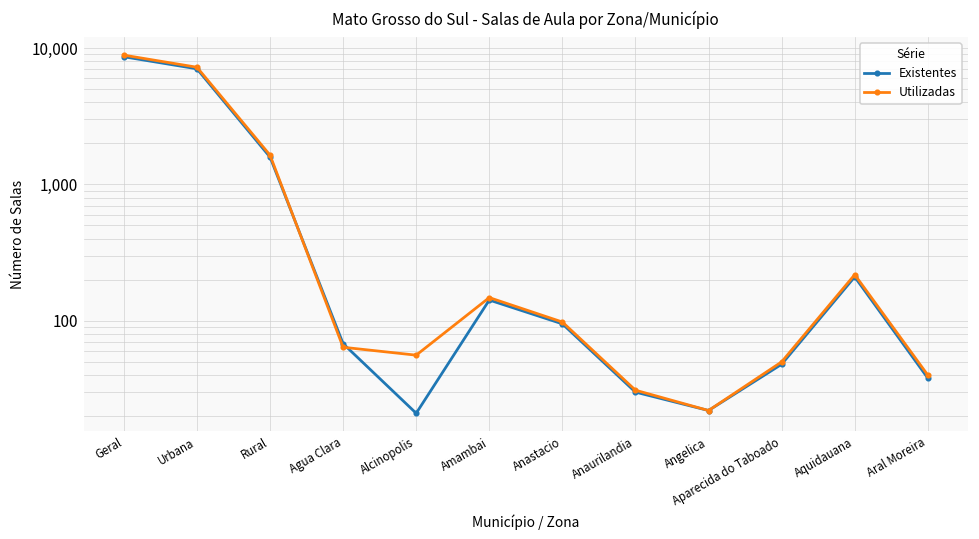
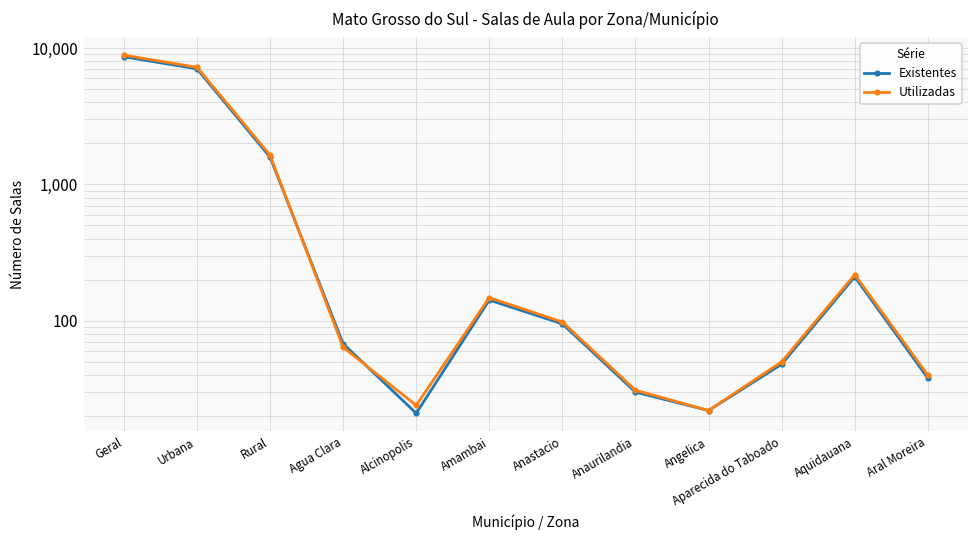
Utilizadas, Alcinopolis: 60 -> 24
